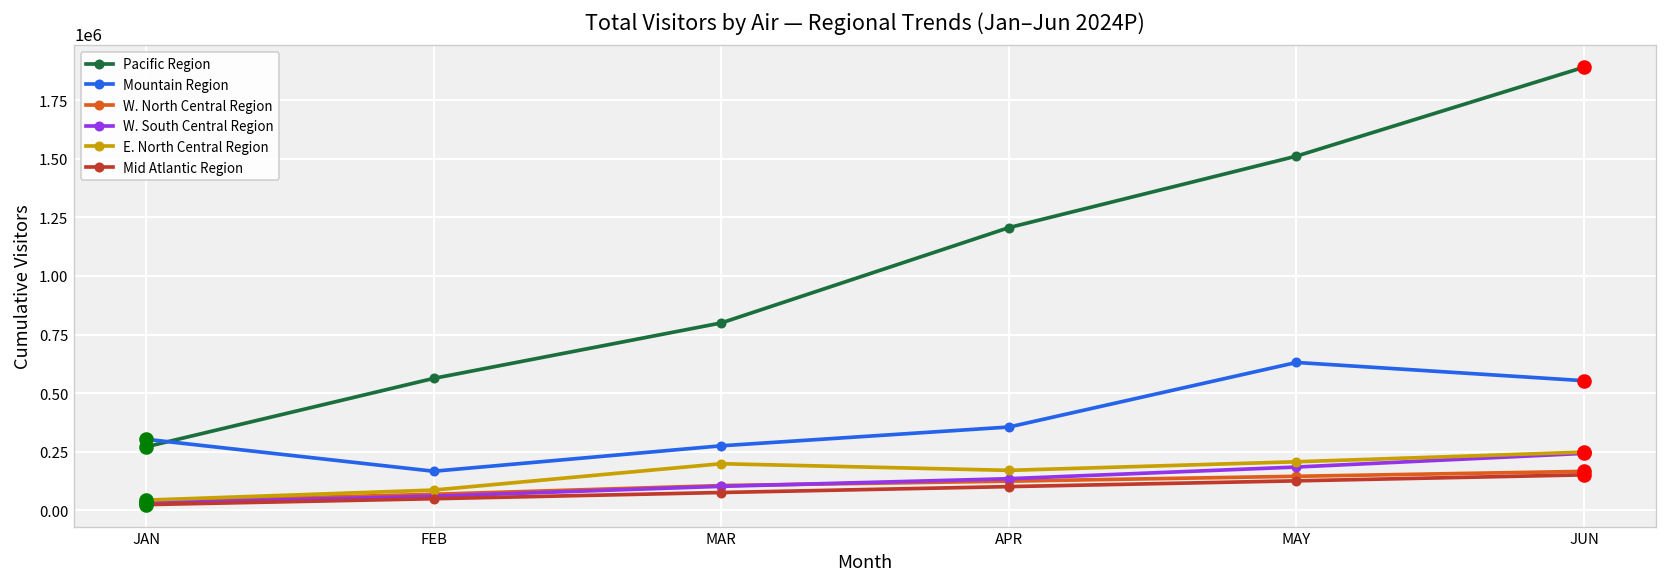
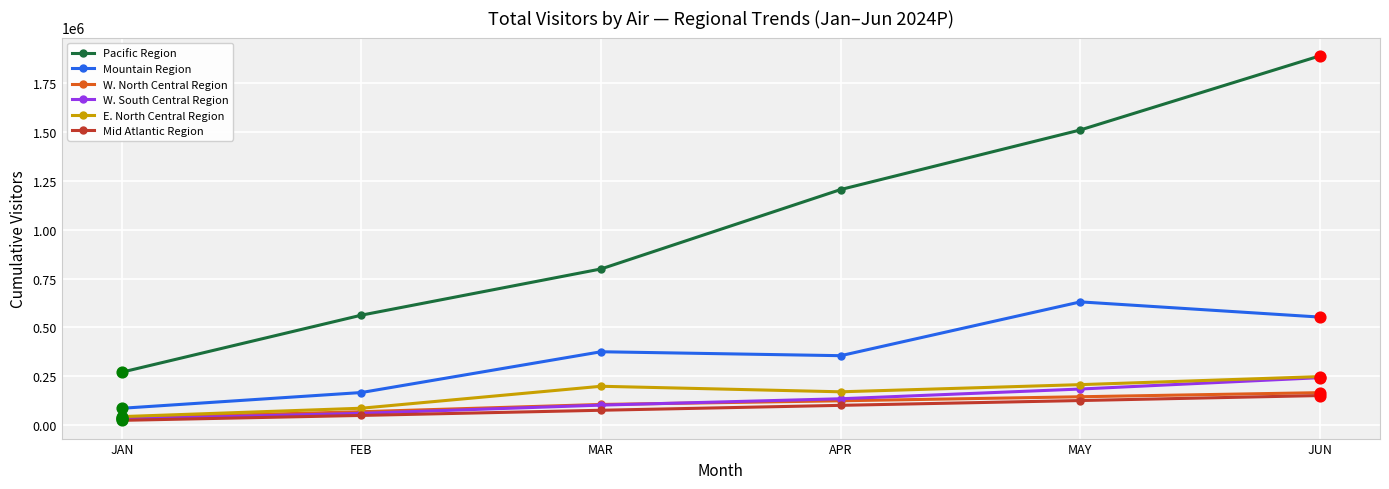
Mountain Region, JAN: 300000 -> 90000
Mountain Region, MAR: 270000 -> 380000
